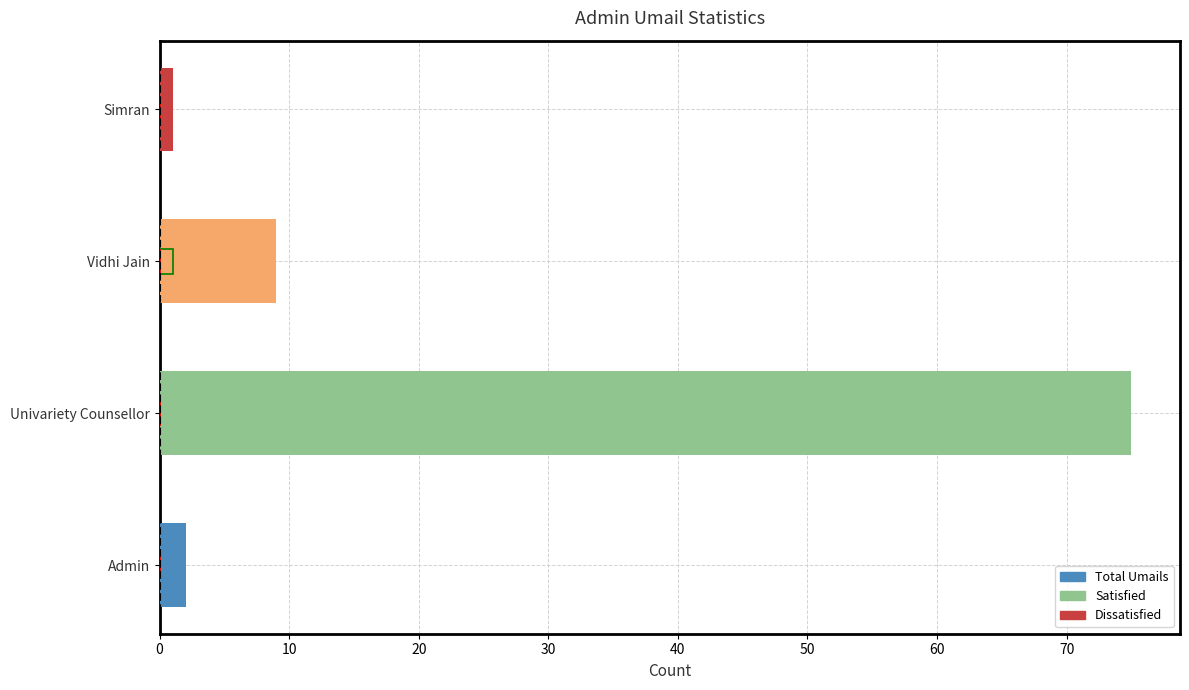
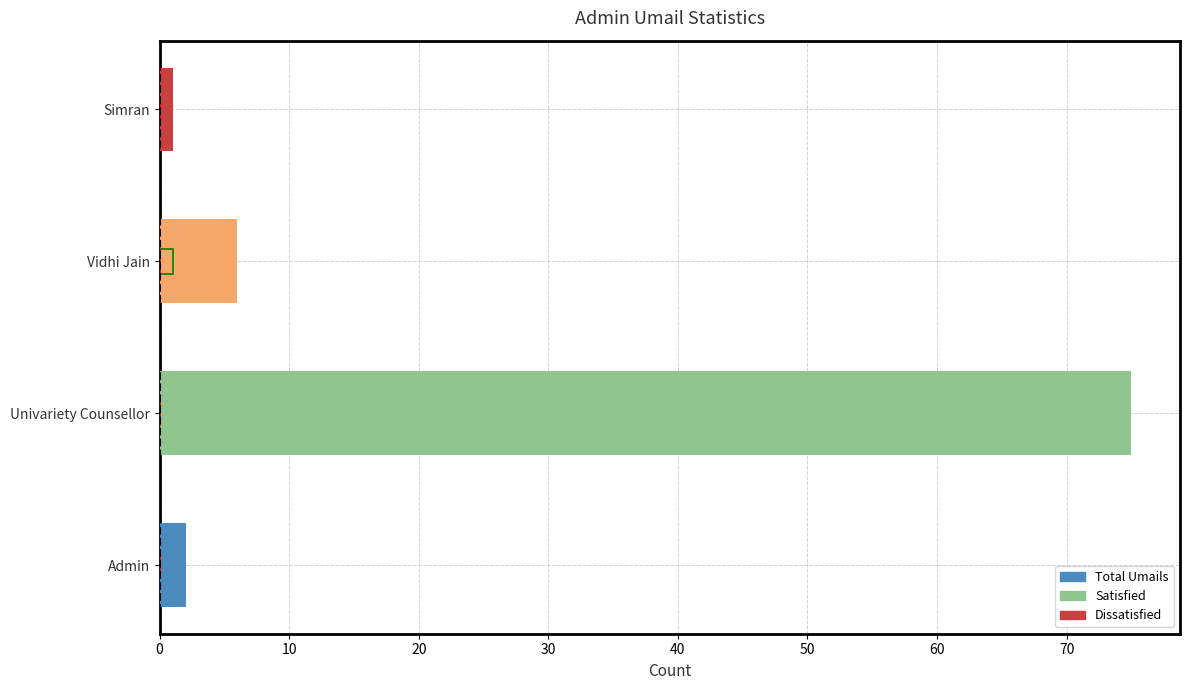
Total Umails, Vidhi Jain: 9 -> 6
